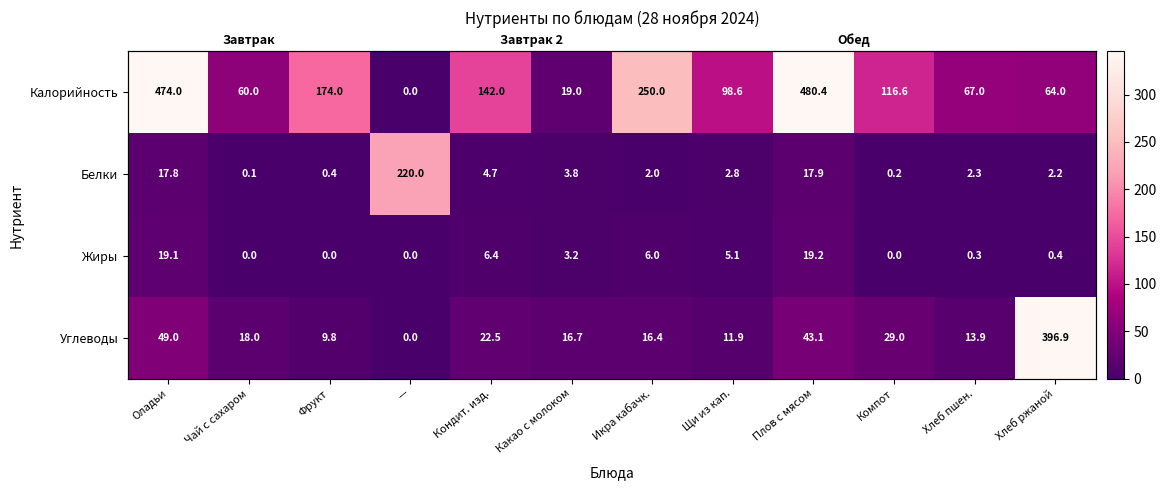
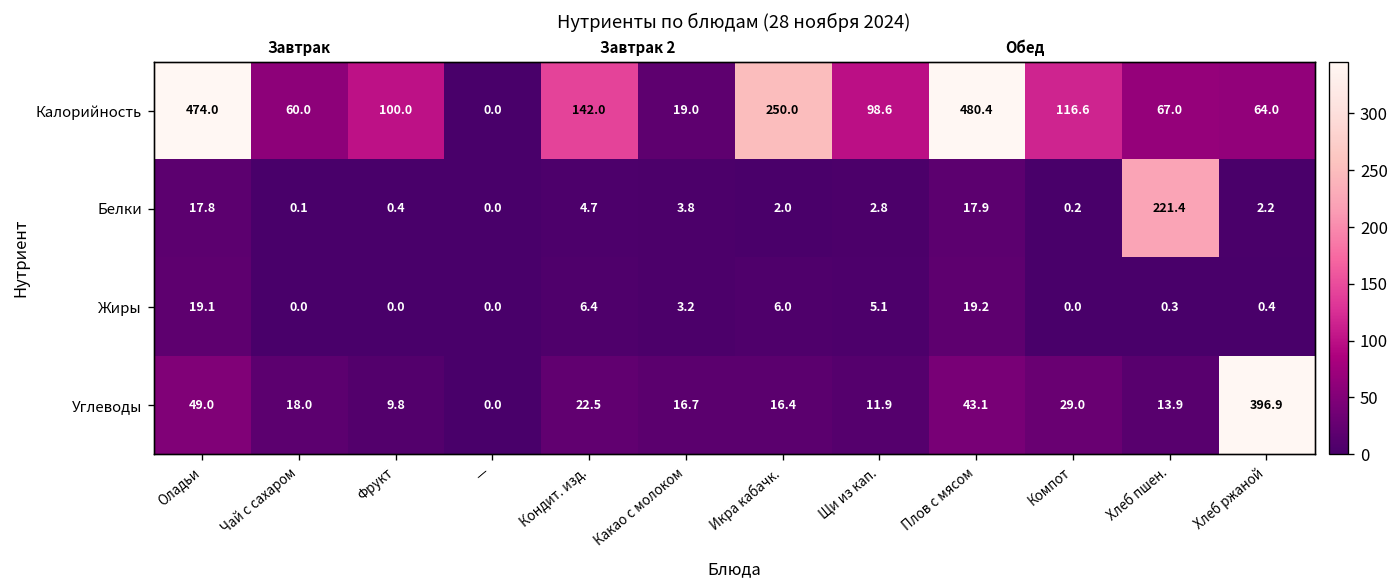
Калорийность, Фрукт: 174.0 -> 100.0
Белки, —: 220.0 -> 0.0
Белки, Хлеб пшен.: 2.3 -> 221.4
